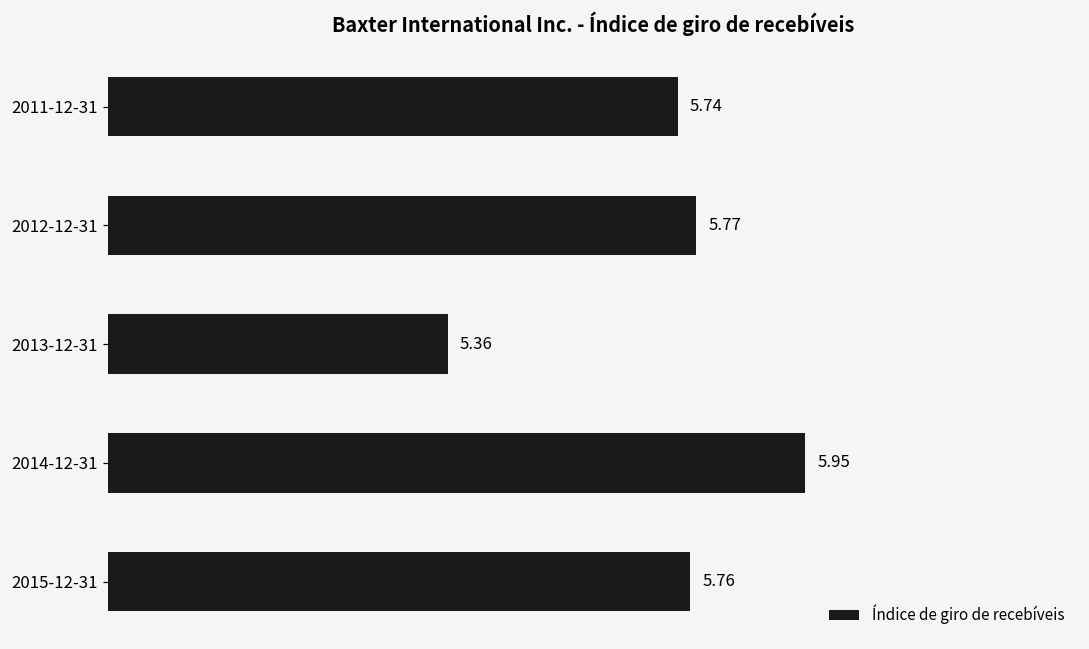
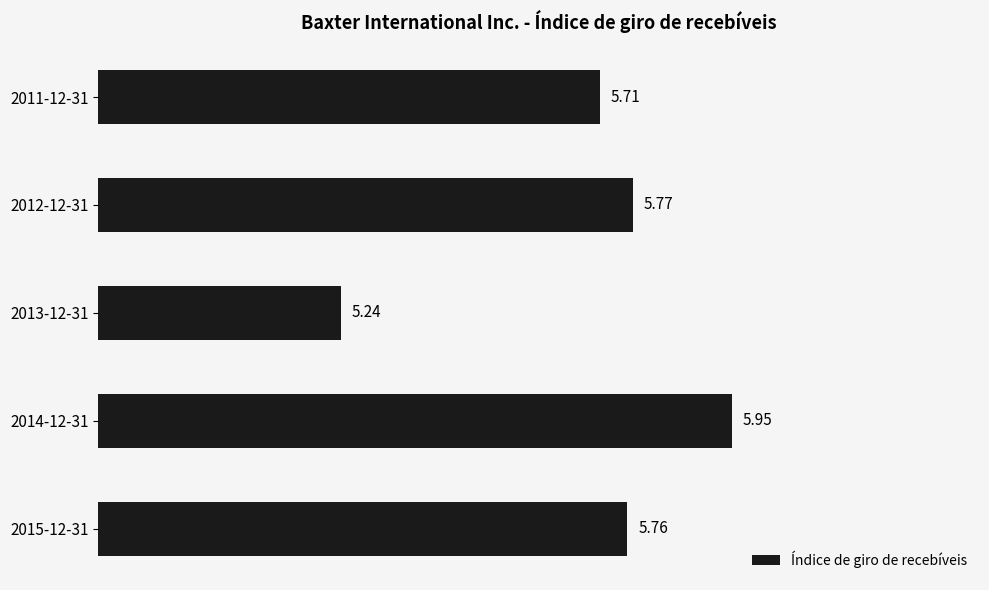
2011-12-31: 5.74 -> 5.71
2013-12-31: 5.36 -> 5.24
